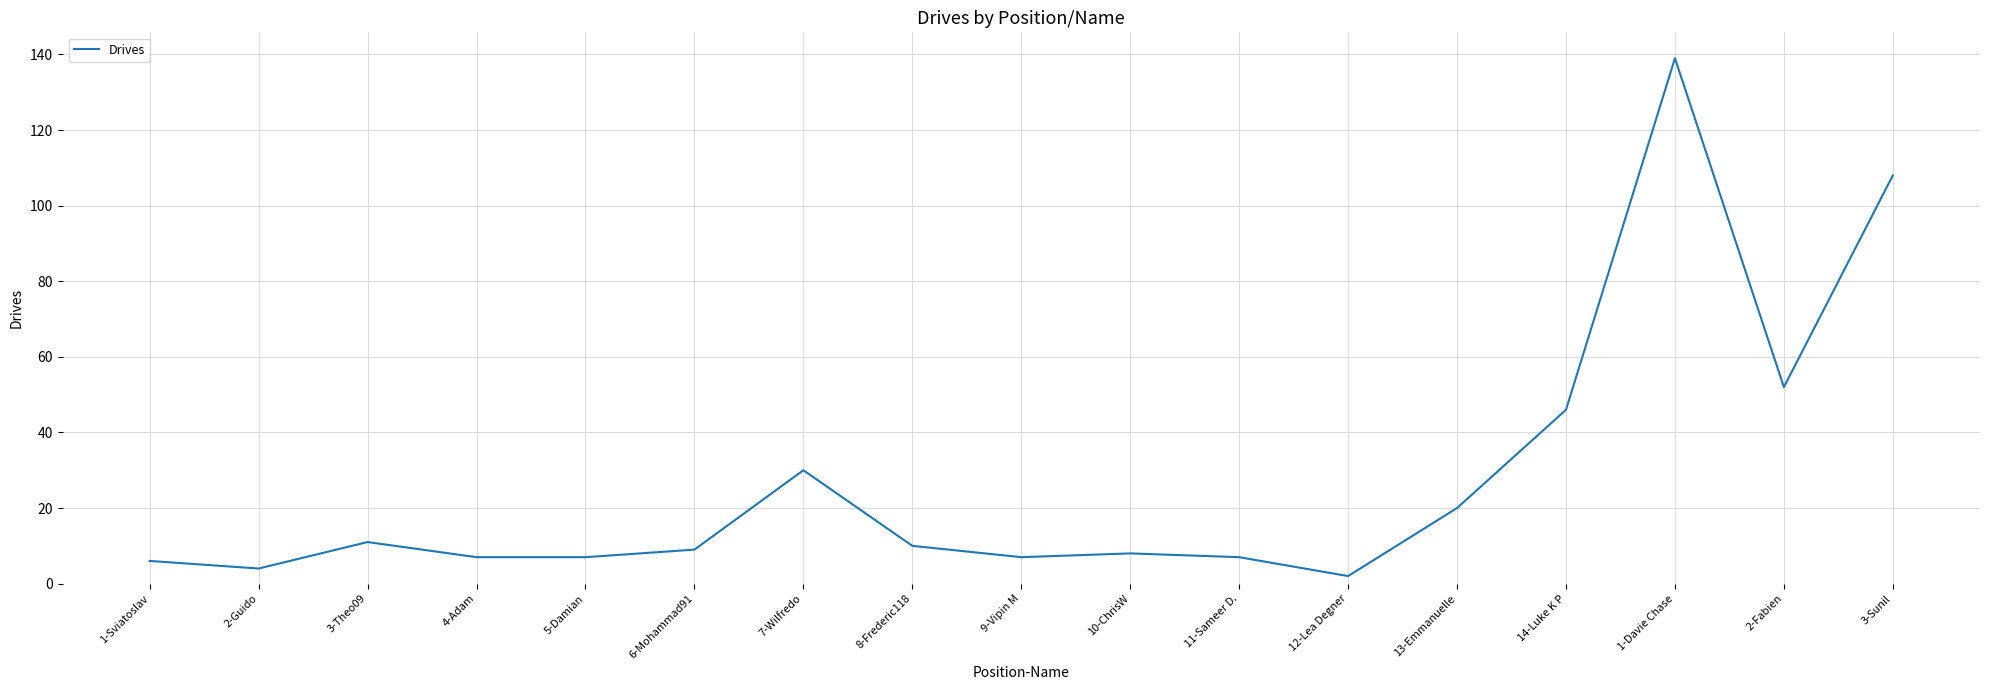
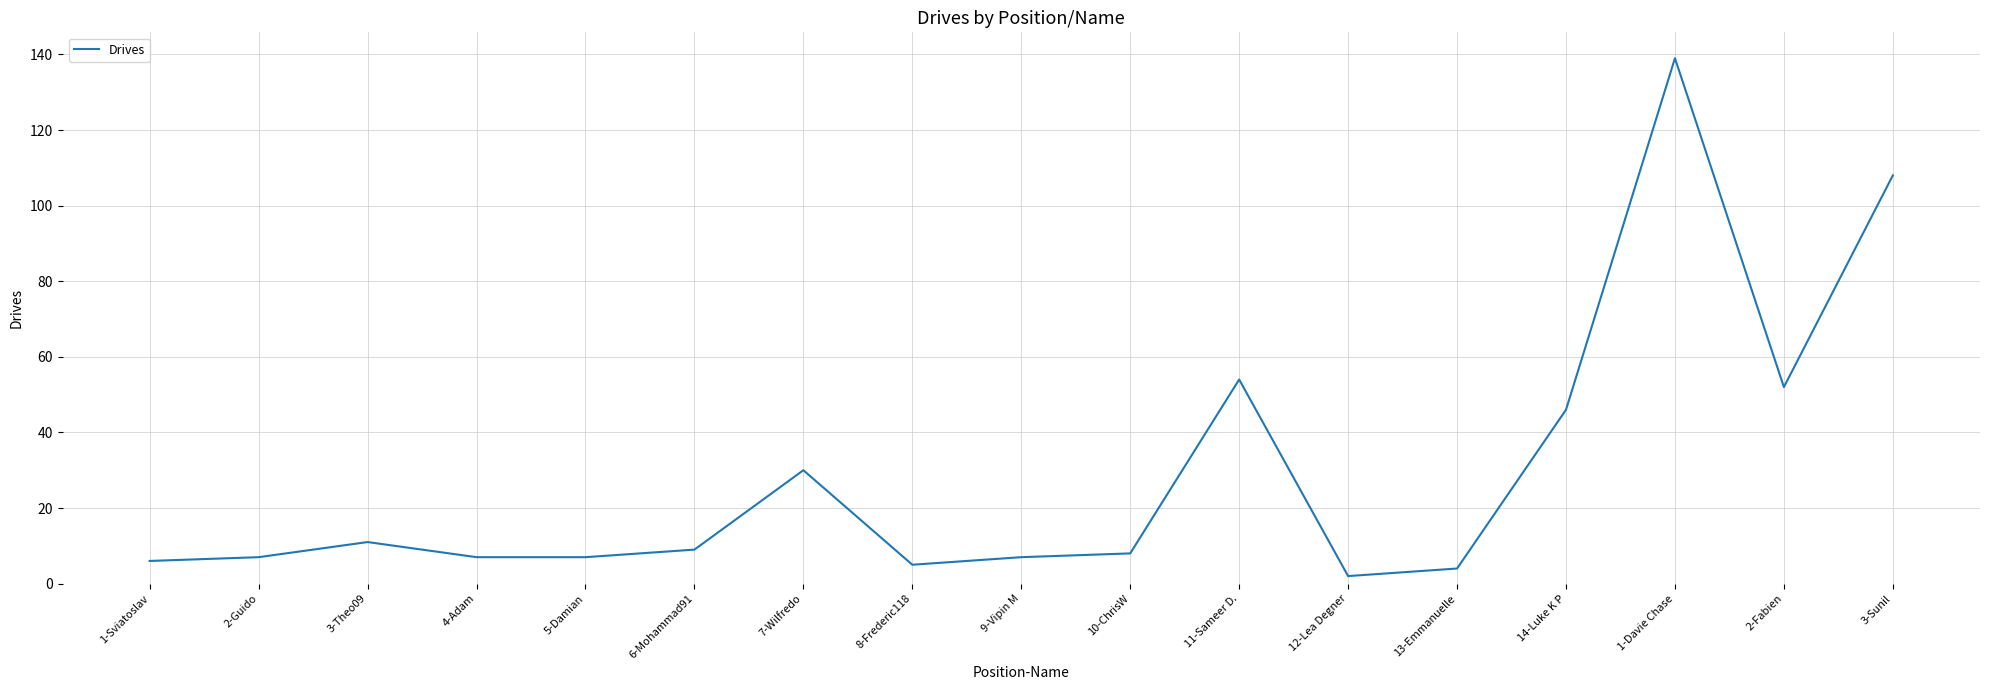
2-Guido: 4 -> 7
8-Frederic118: 10 -> 5
11-Sameer D.: 7 -> 54
13-Emmanuelle: 20 -> 4
